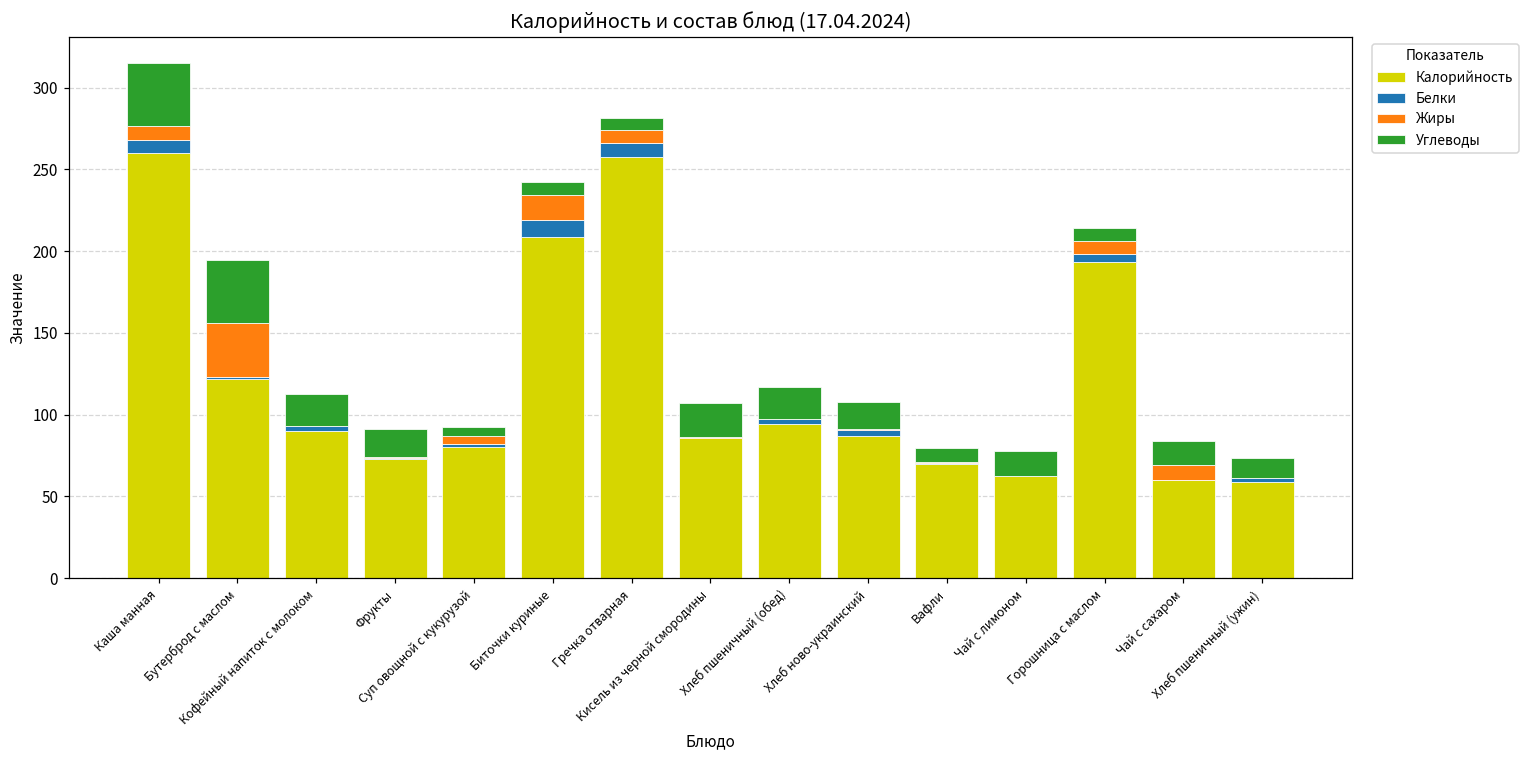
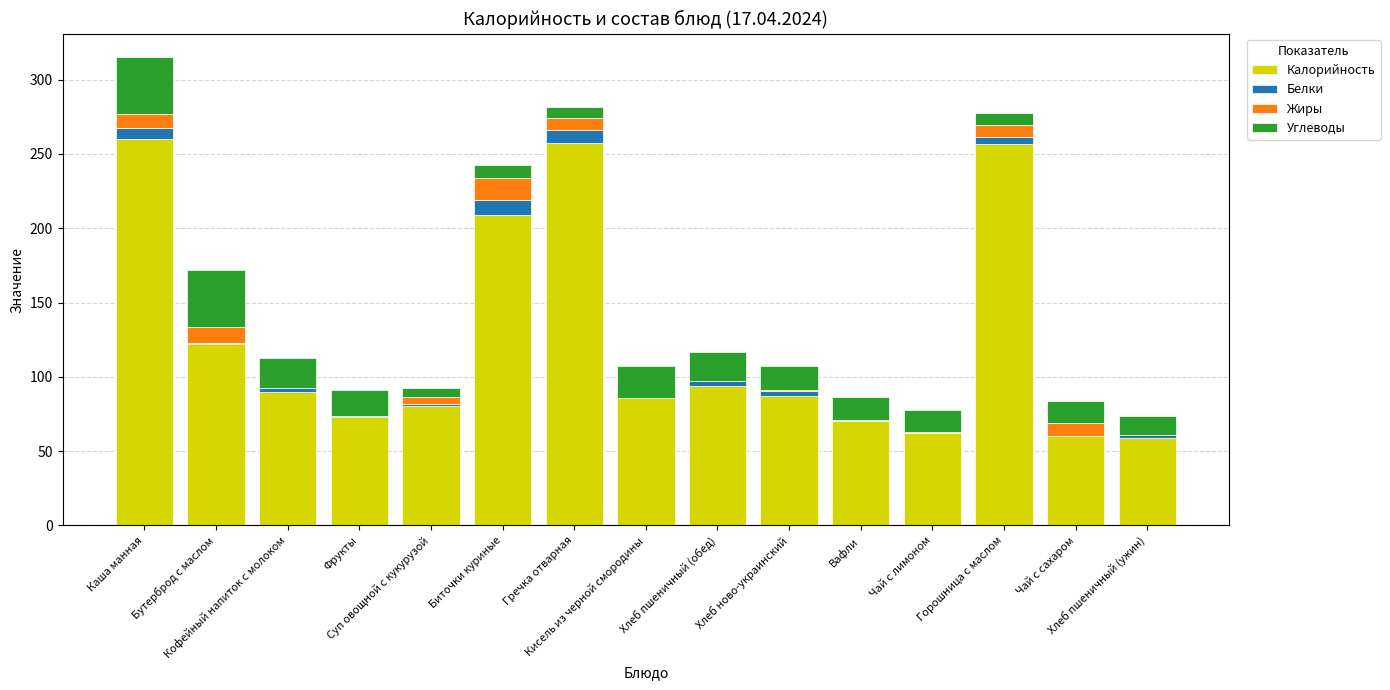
Жиры, Бутерброд с маслом: 33 -> 10
Углеводы, Вафли: 8 -> 15
Калорийность, Горошница с маслом: 193 -> 257
